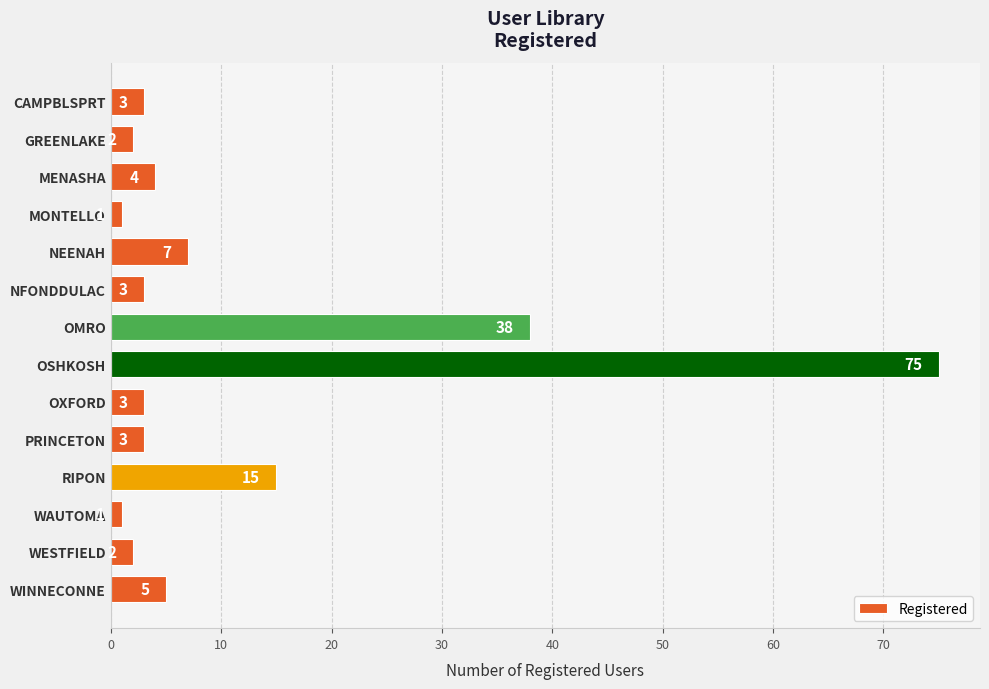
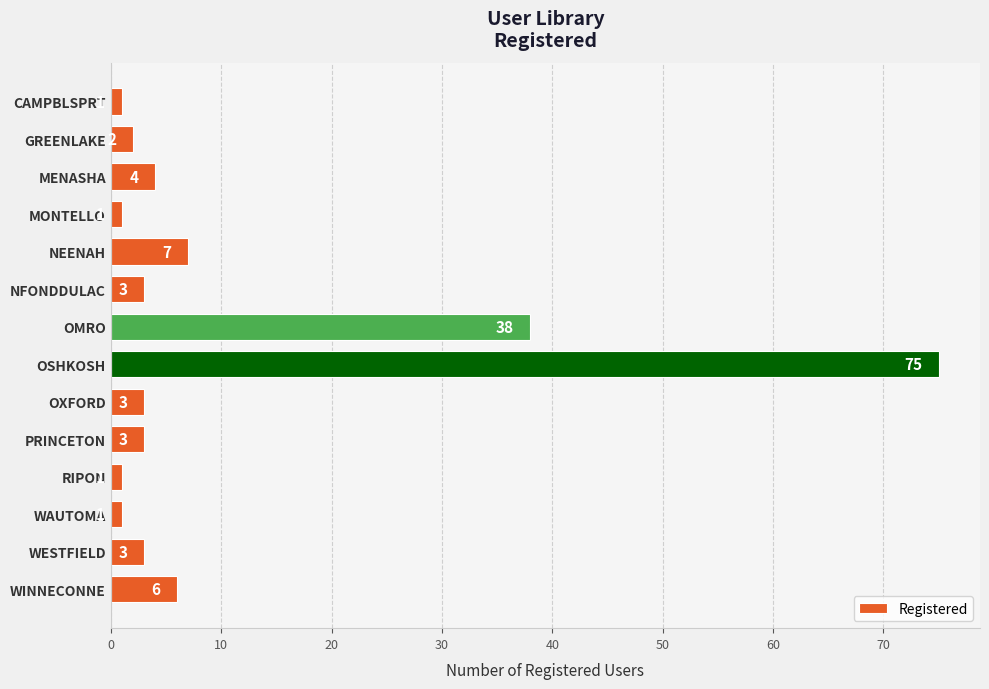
CAMPBLSPRT: 3 -> 1
RIPON: 15 -> 1
WESTFIELD: 2 -> 3
WINNECONNE: 5 -> 6
